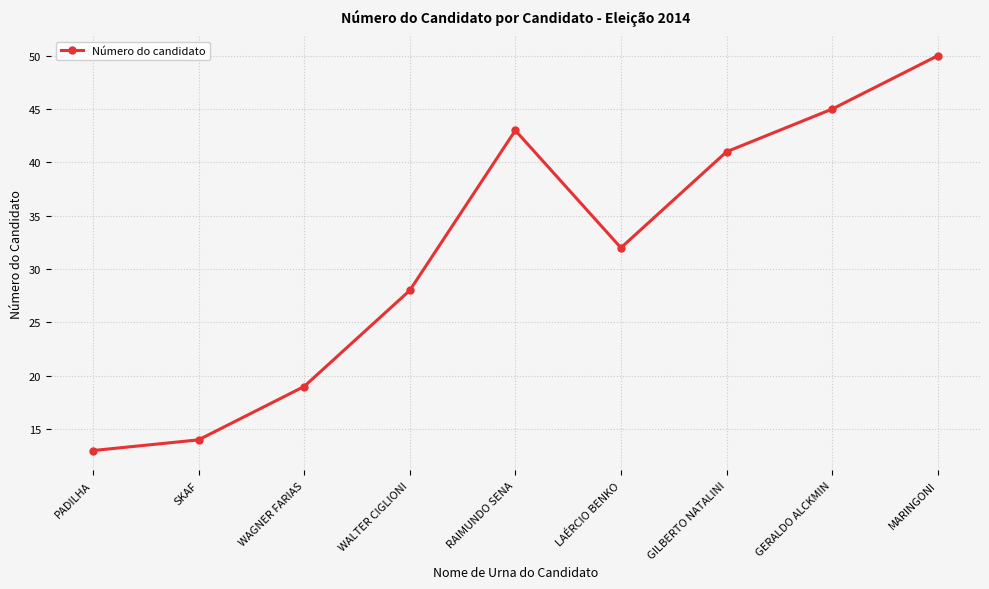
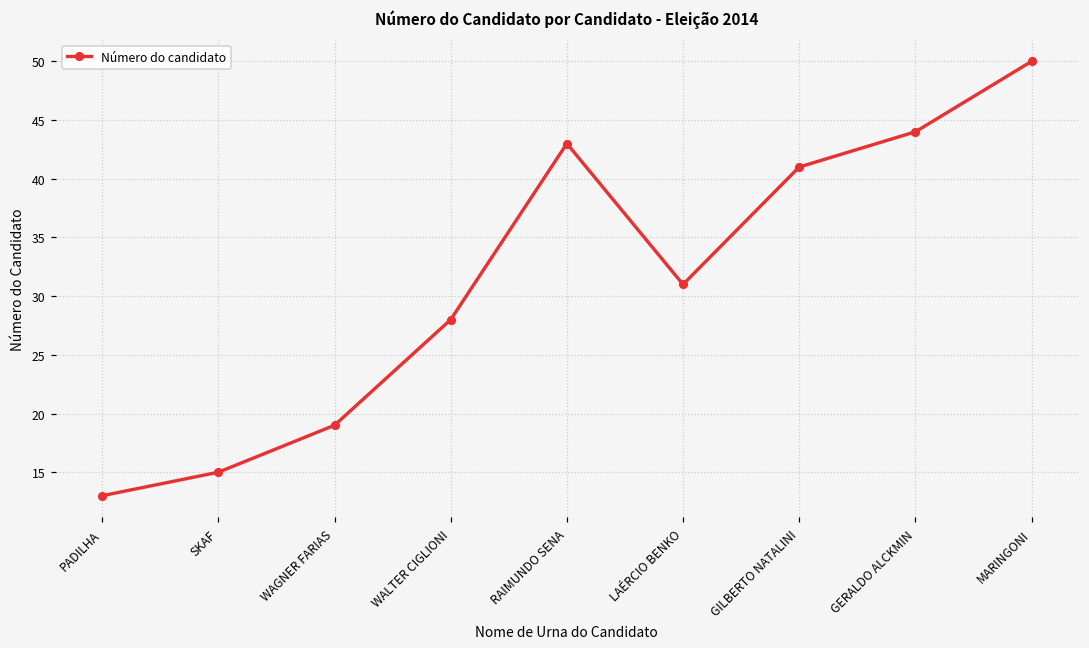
SKAF: 14 -> 15
LAÉRCIO BENKO: 32 -> 31
GERALDO ALCKMIN: 45 -> 44
